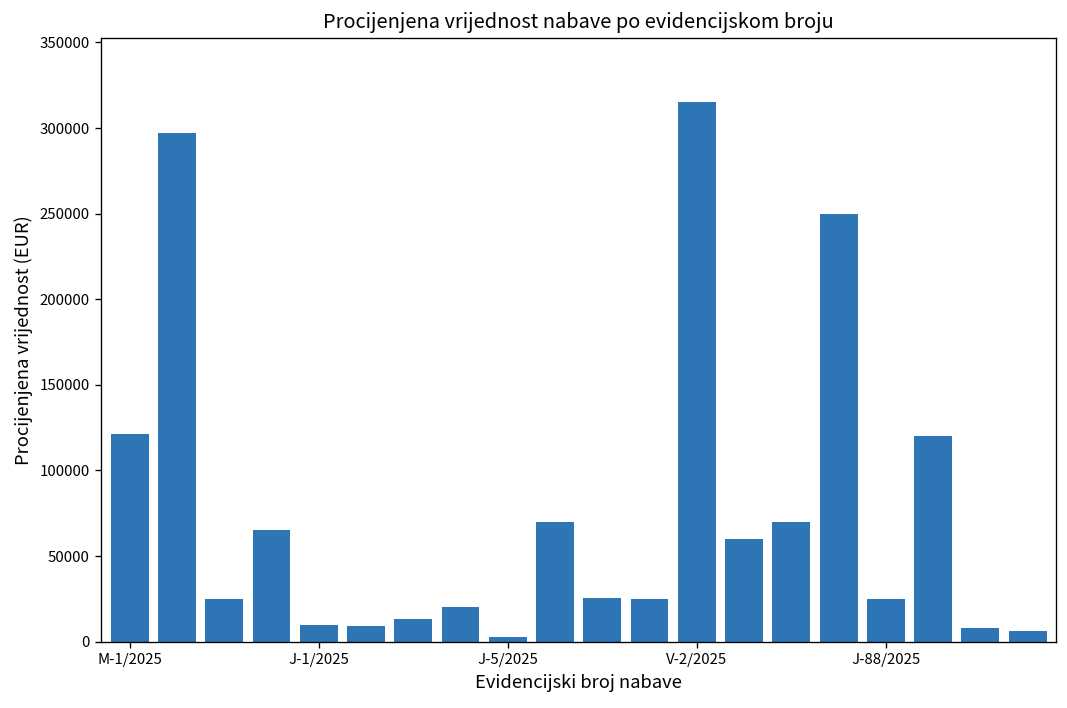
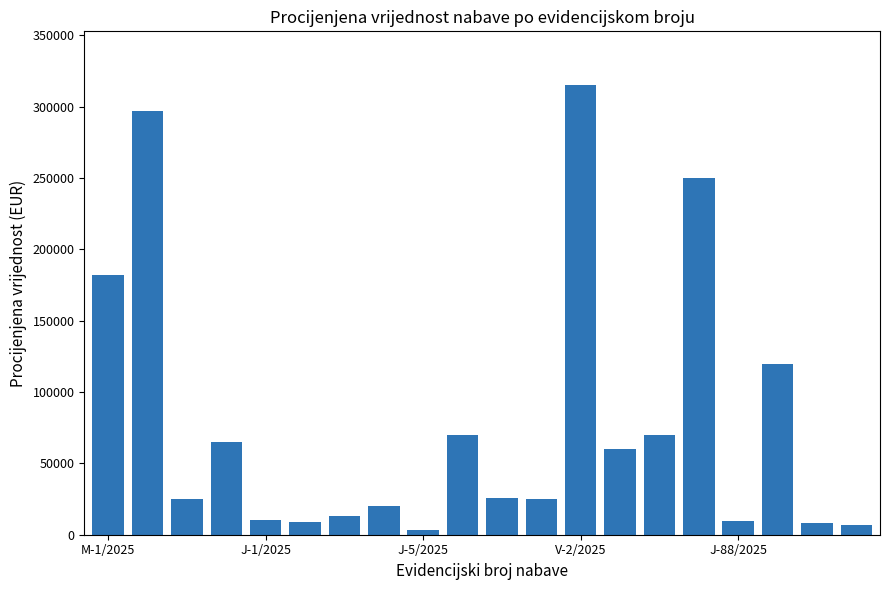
M-1/2025: 121000 -> 182000
J-88/2025: 25000 -> 10000
